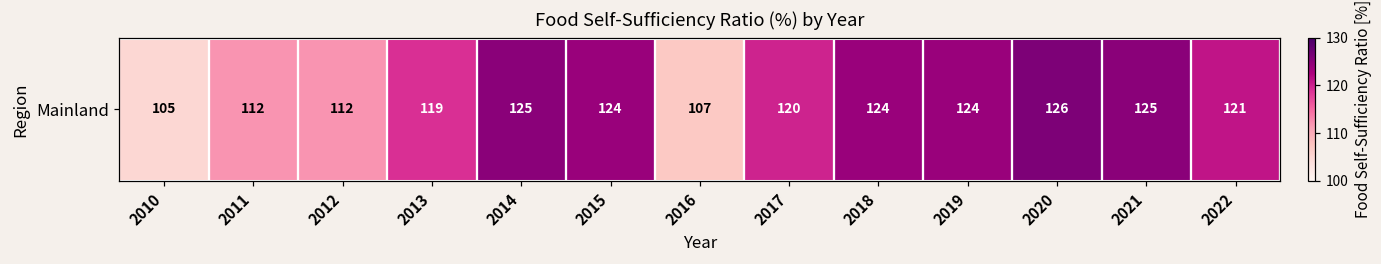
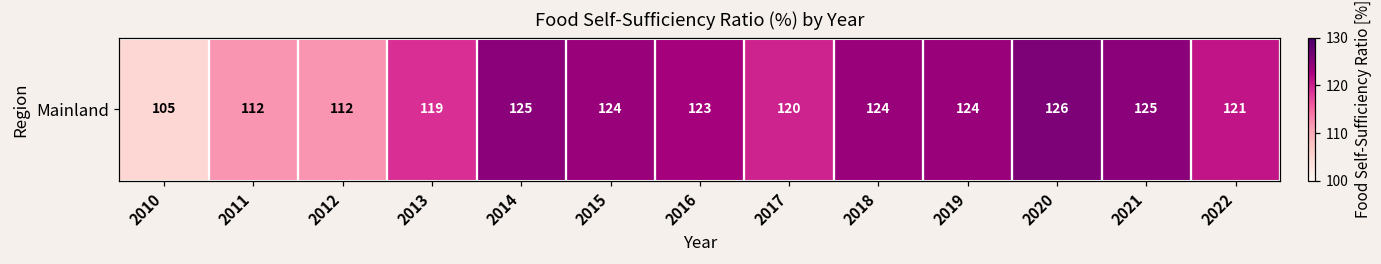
Mainland, 2016: 107 -> 123
